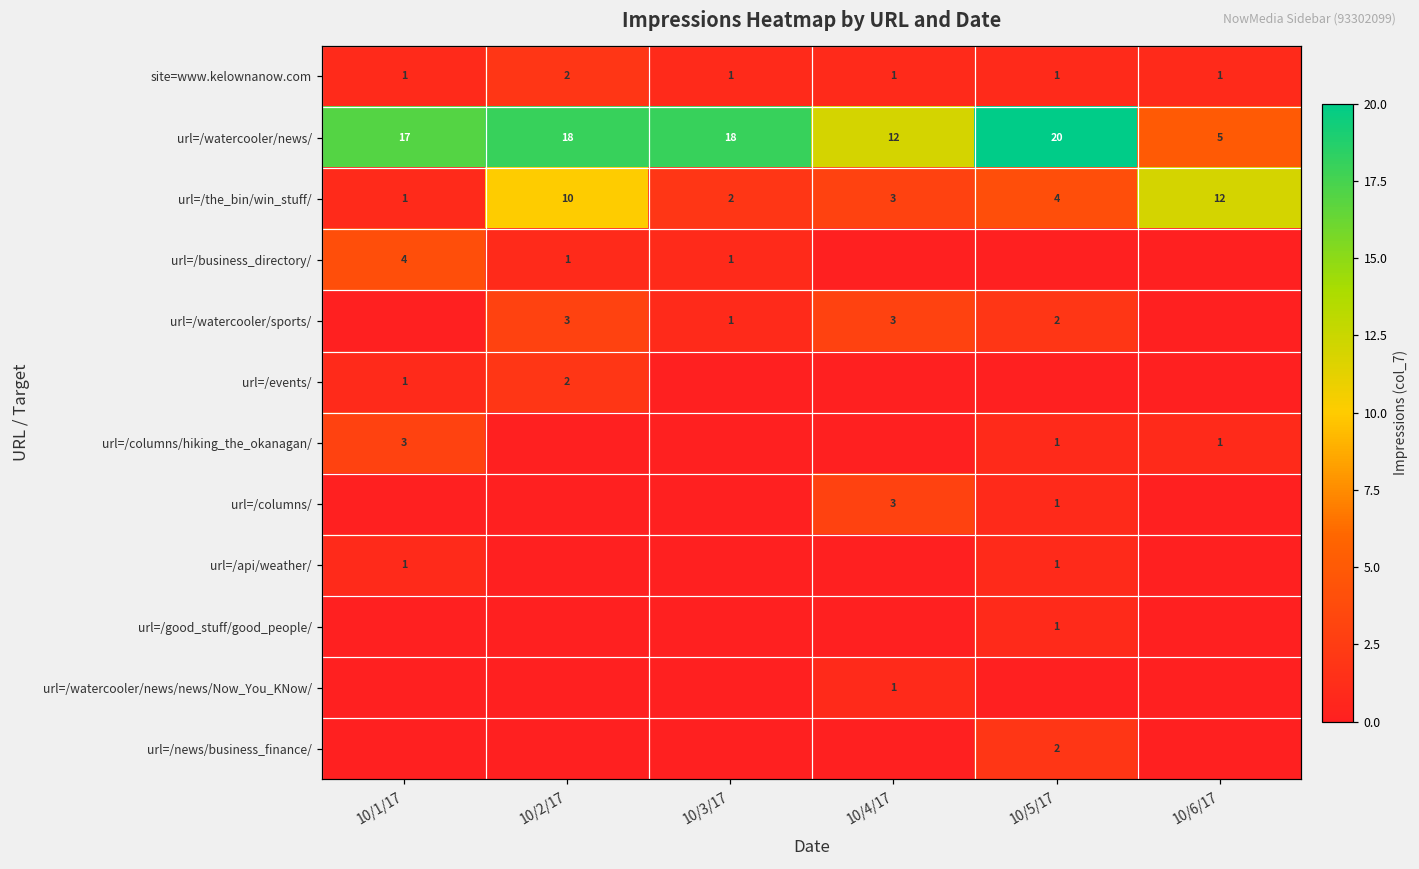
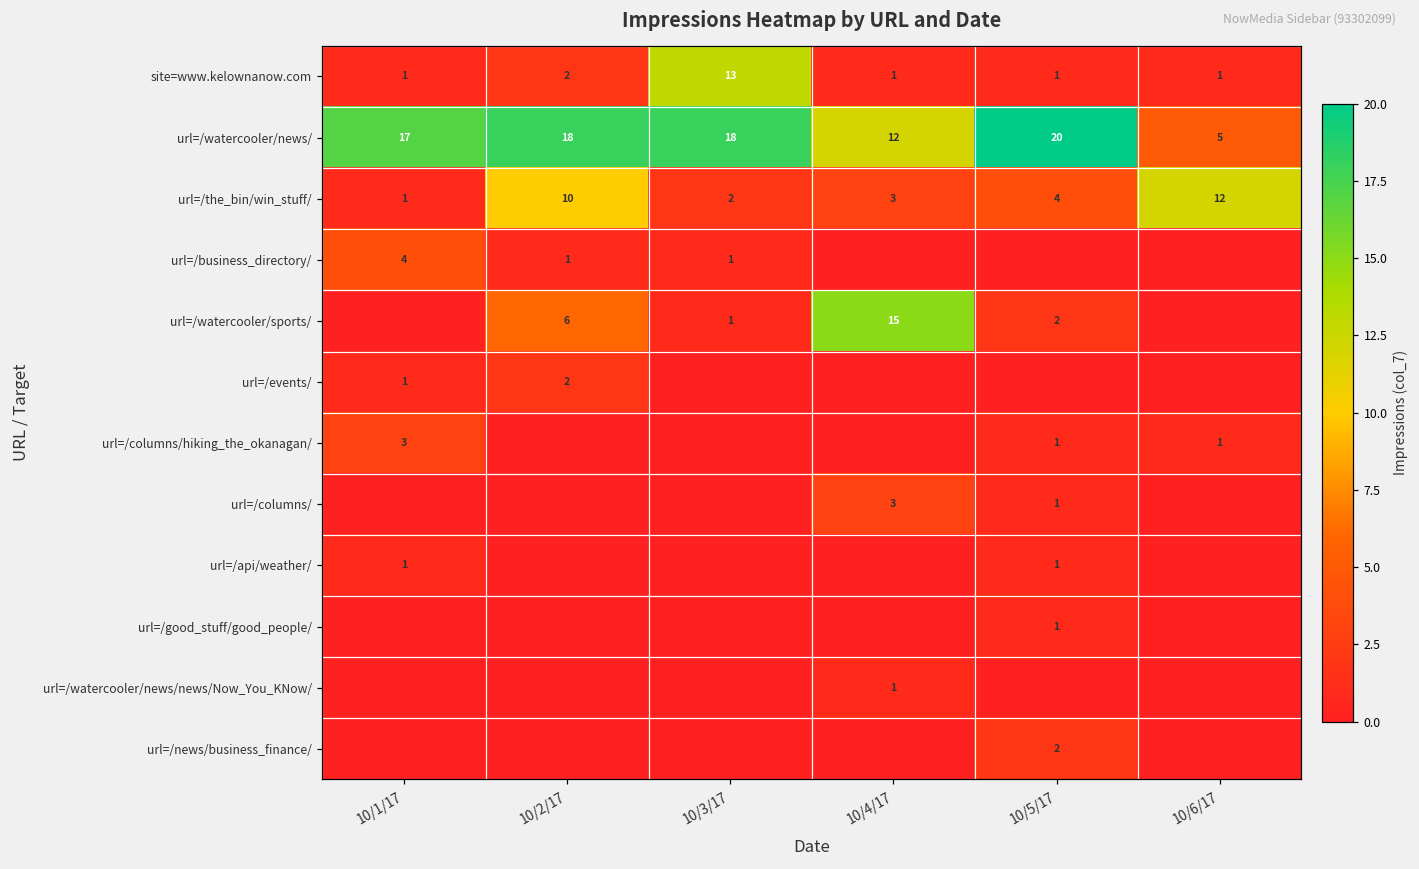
site=www.kelownanow.com, 10/3/17: 1 -> 13
url=/watercooler/sports/, 10/2/17: 3 -> 6
url=/watercooler/sports/, 10/4/17: 3 -> 15
